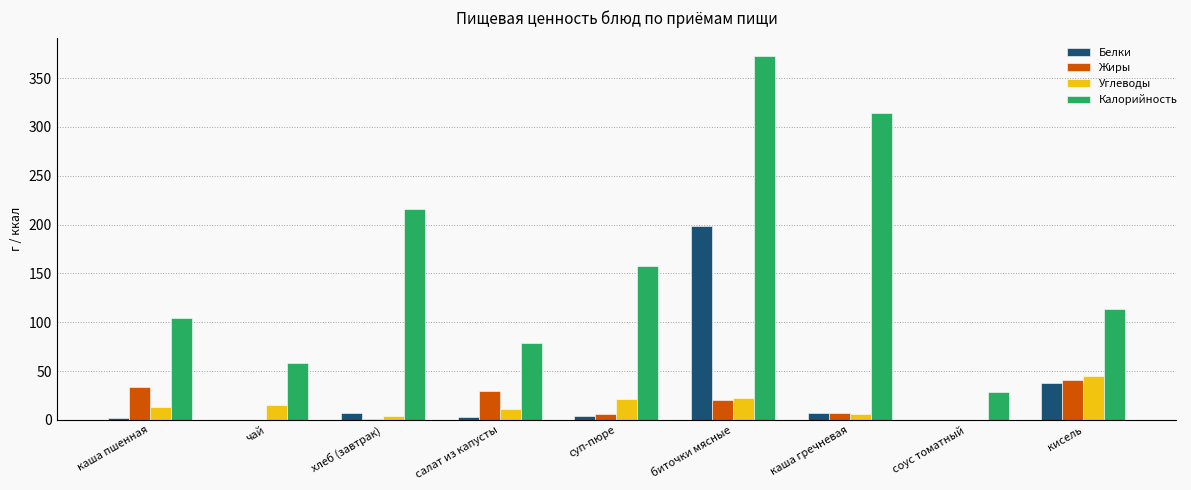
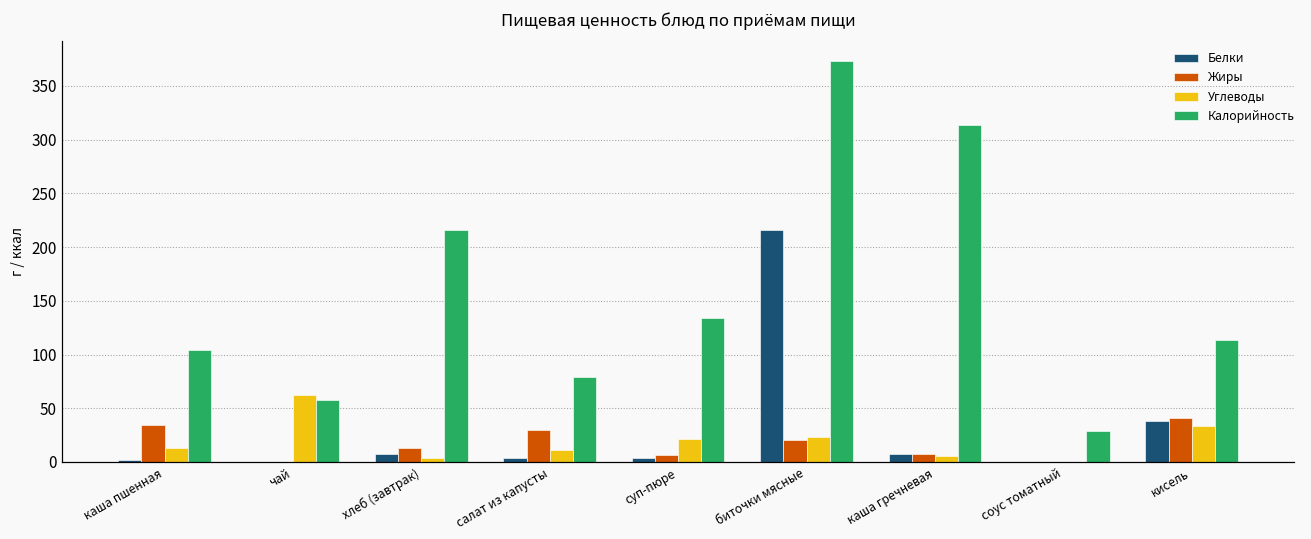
Углеводы, чай: 20 -> 60
Жиры, хлеб (завтрак): 0 -> 10
Калорийность, суп-пюре: 160 -> 130
Белки, биточки мясные: 200 -> 220
Углеводы, кисель: 40 -> 30
